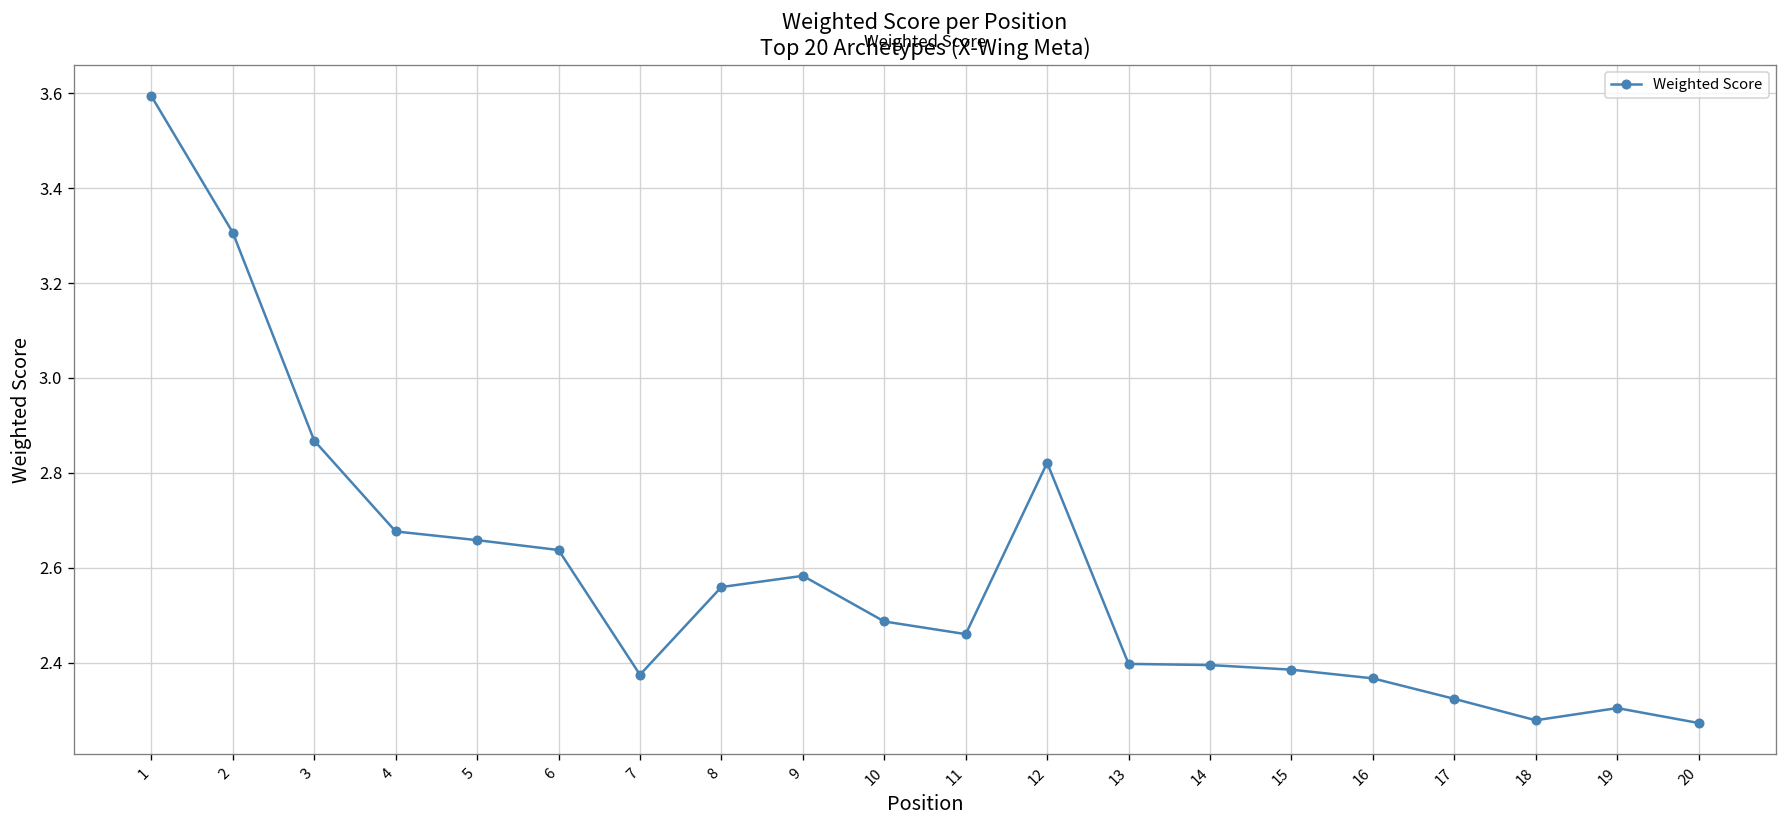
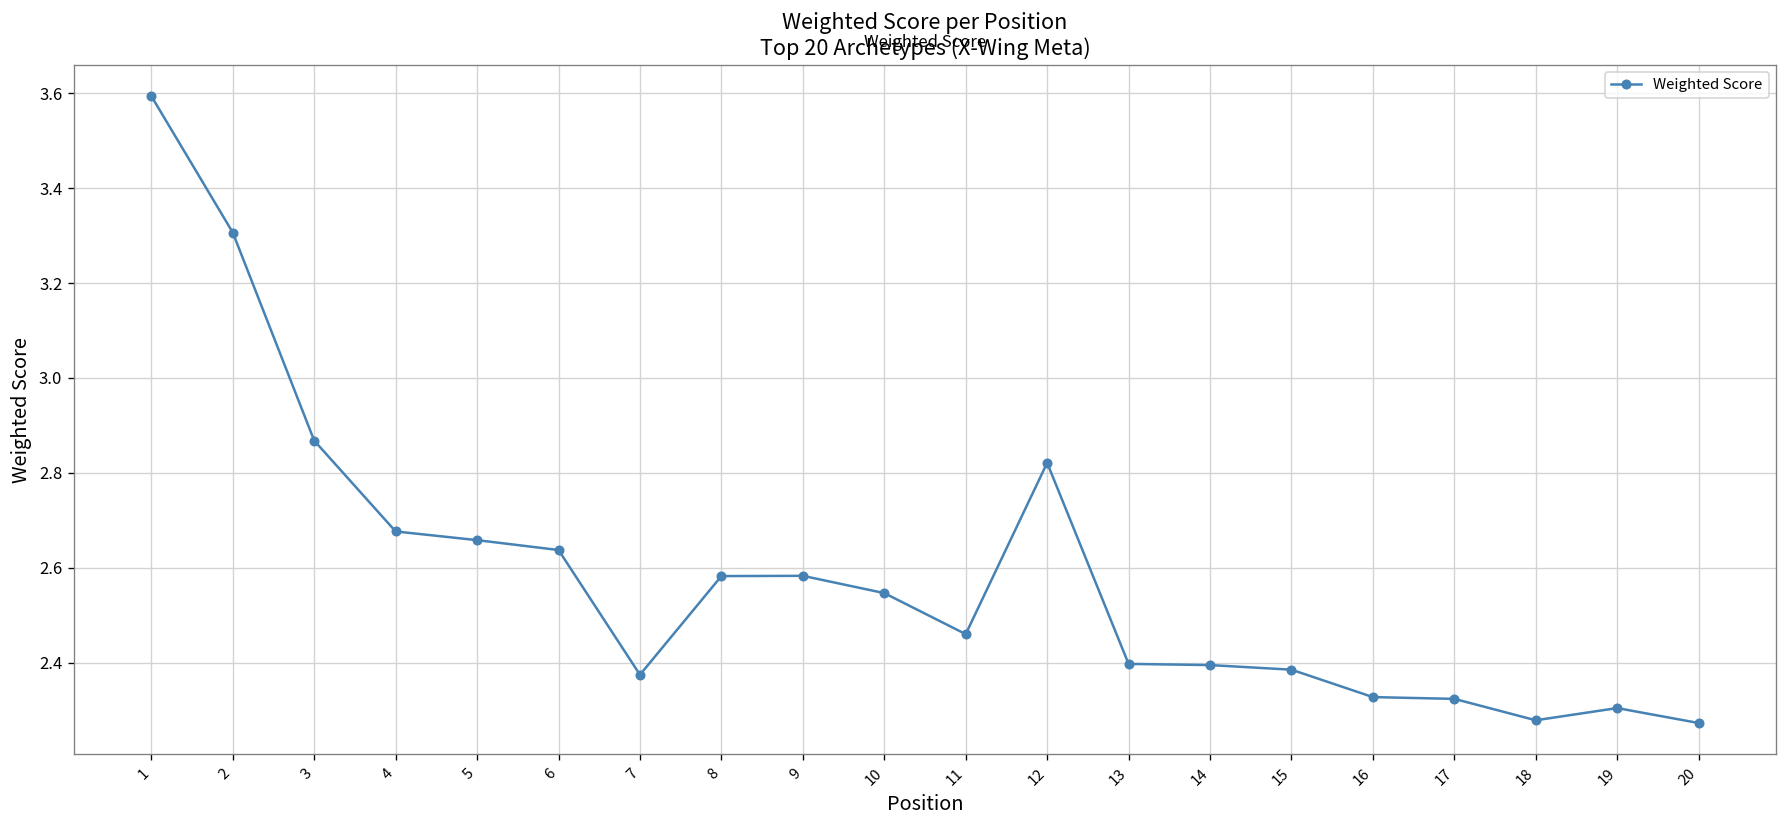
8: 2.56 -> 2.58
10: 2.49 -> 2.55
16: 2.37 -> 2.33
